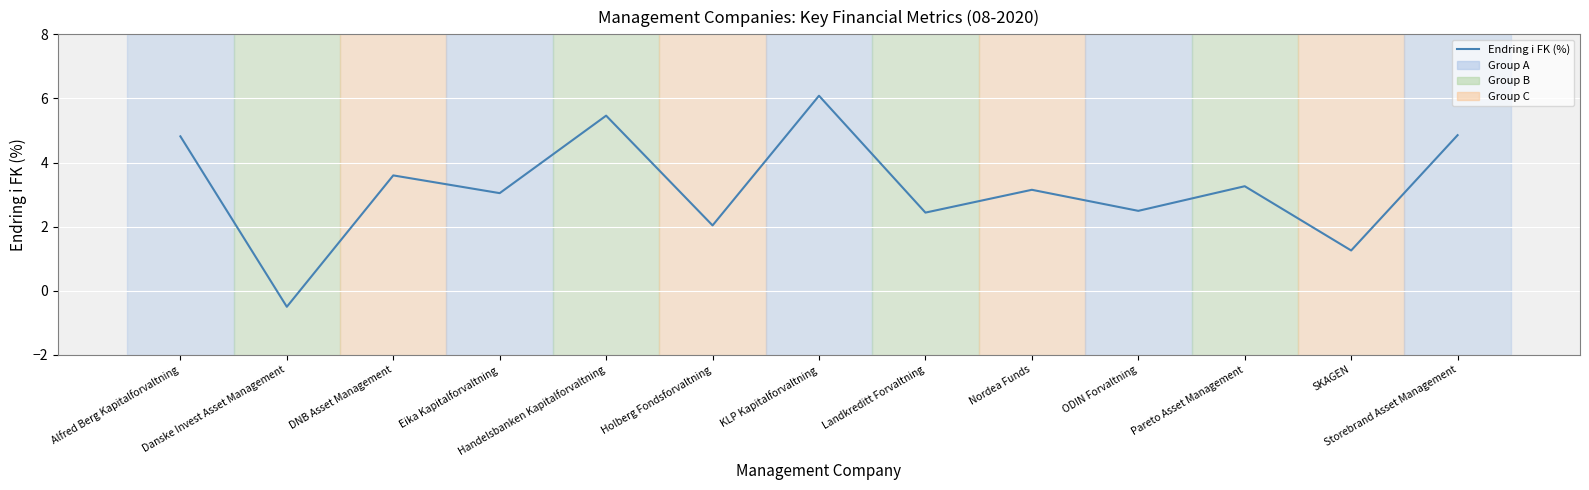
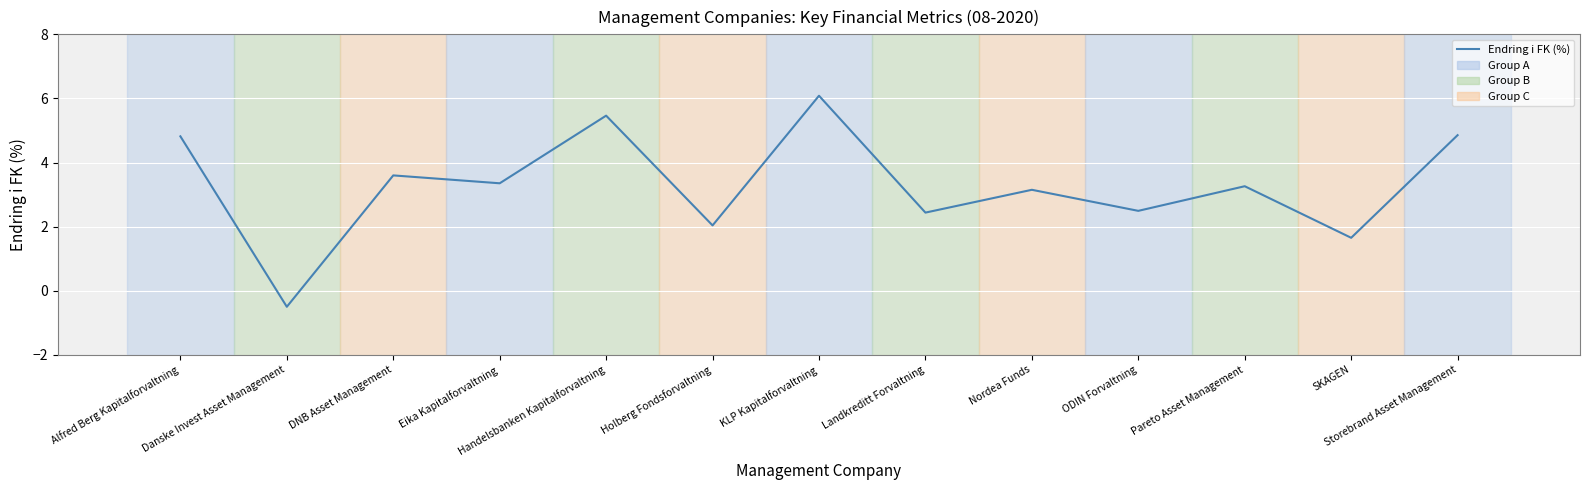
Eika Kapitalforvaltning: 3.0 -> 3.4
SKAGEN: 1.3 -> 1.7
